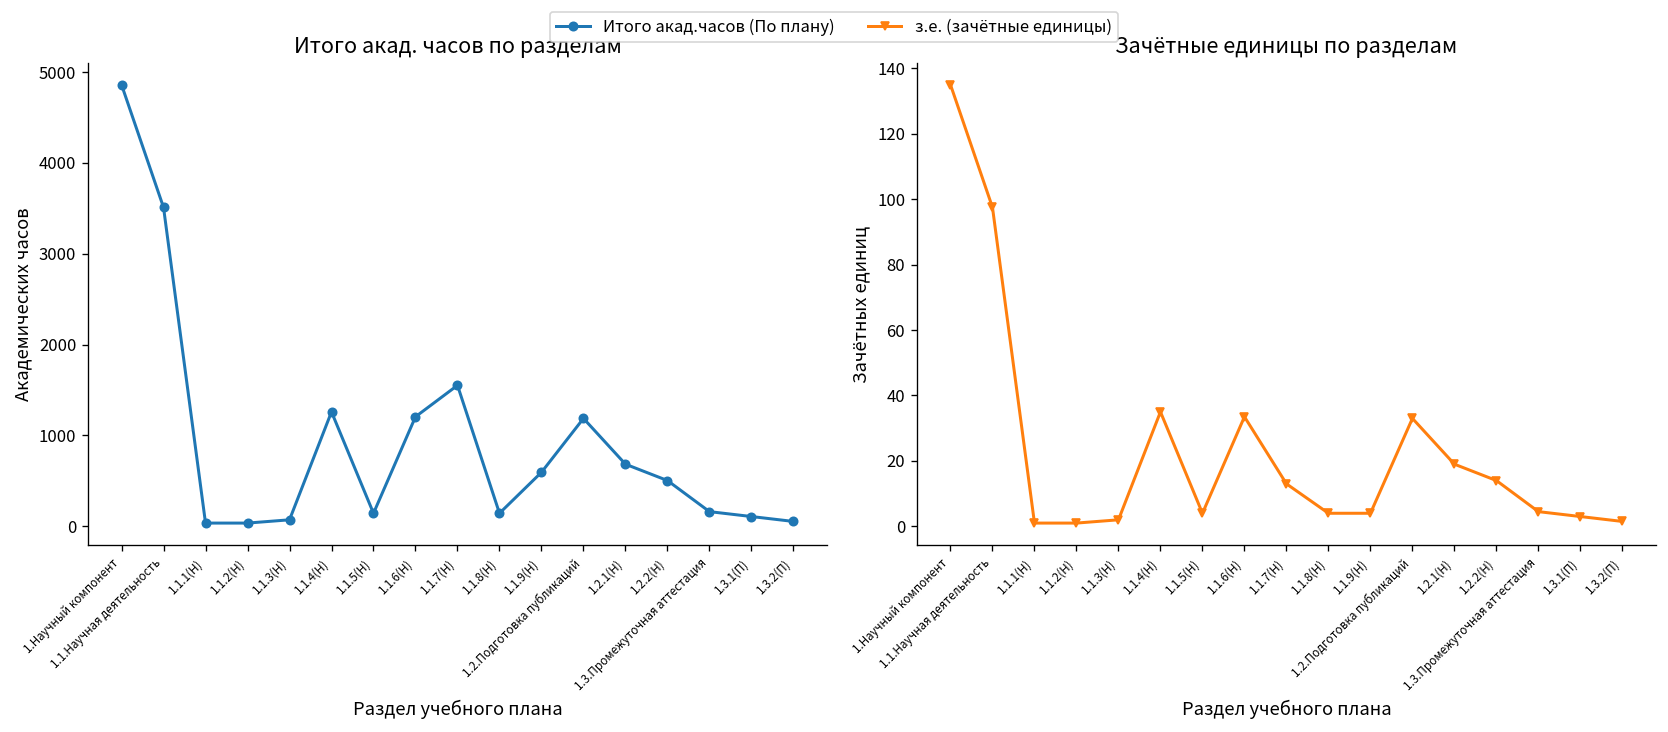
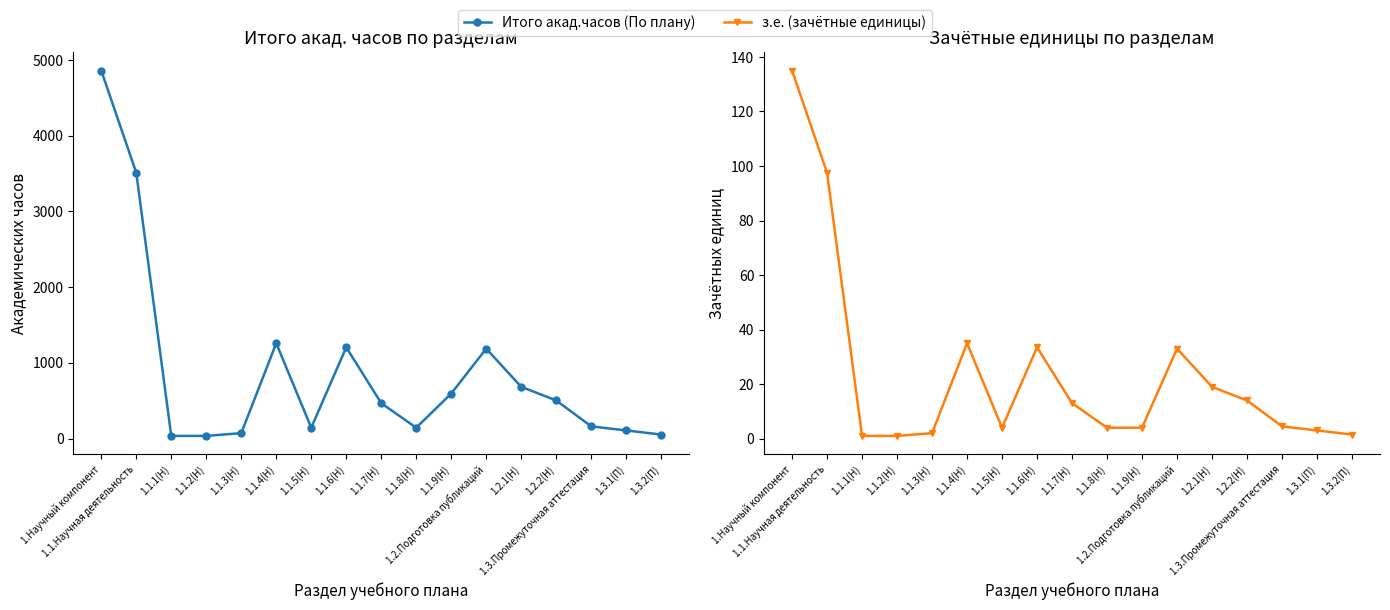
Итого акад. часов по разделам, 1.1.7(Н): 1600 -> 500
